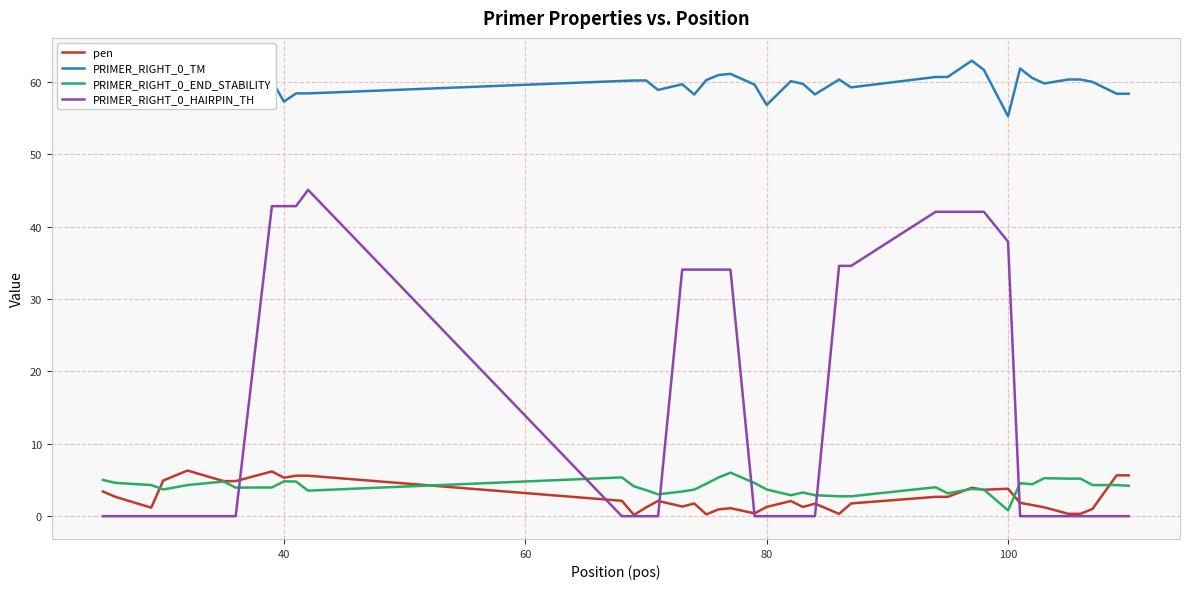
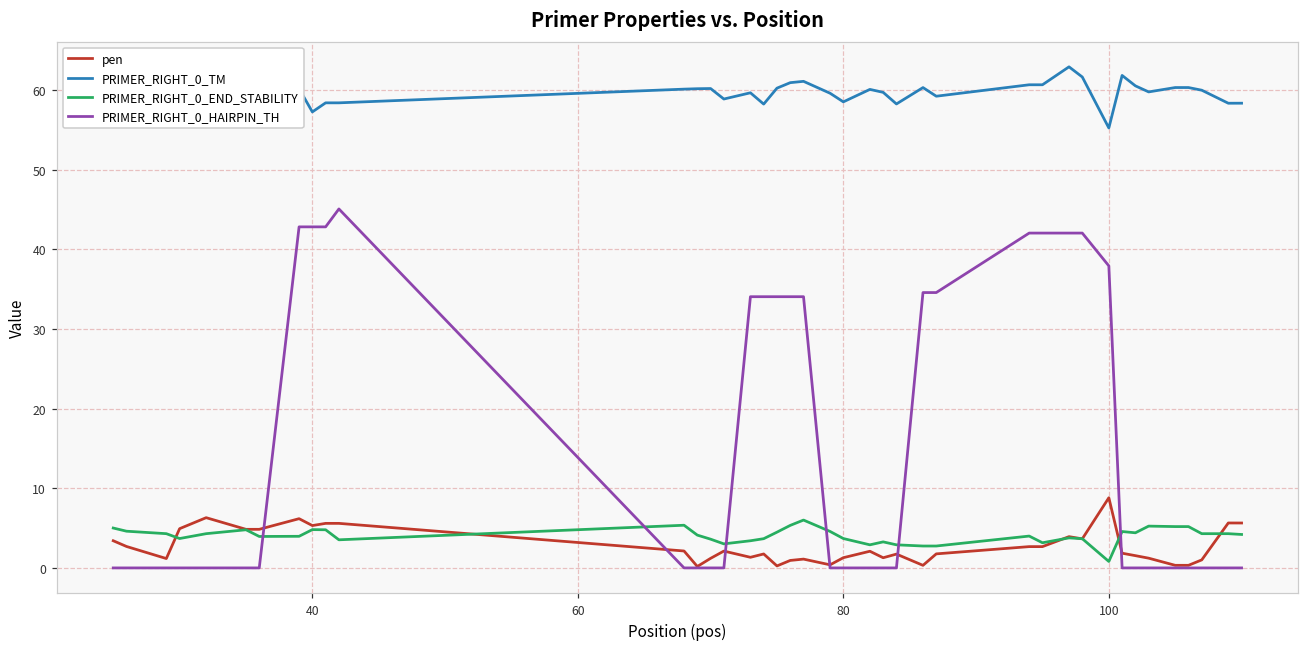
PRIMER_RIGHT_0_TM, 80: 57 -> 59
pen, 100: 4 -> 9
